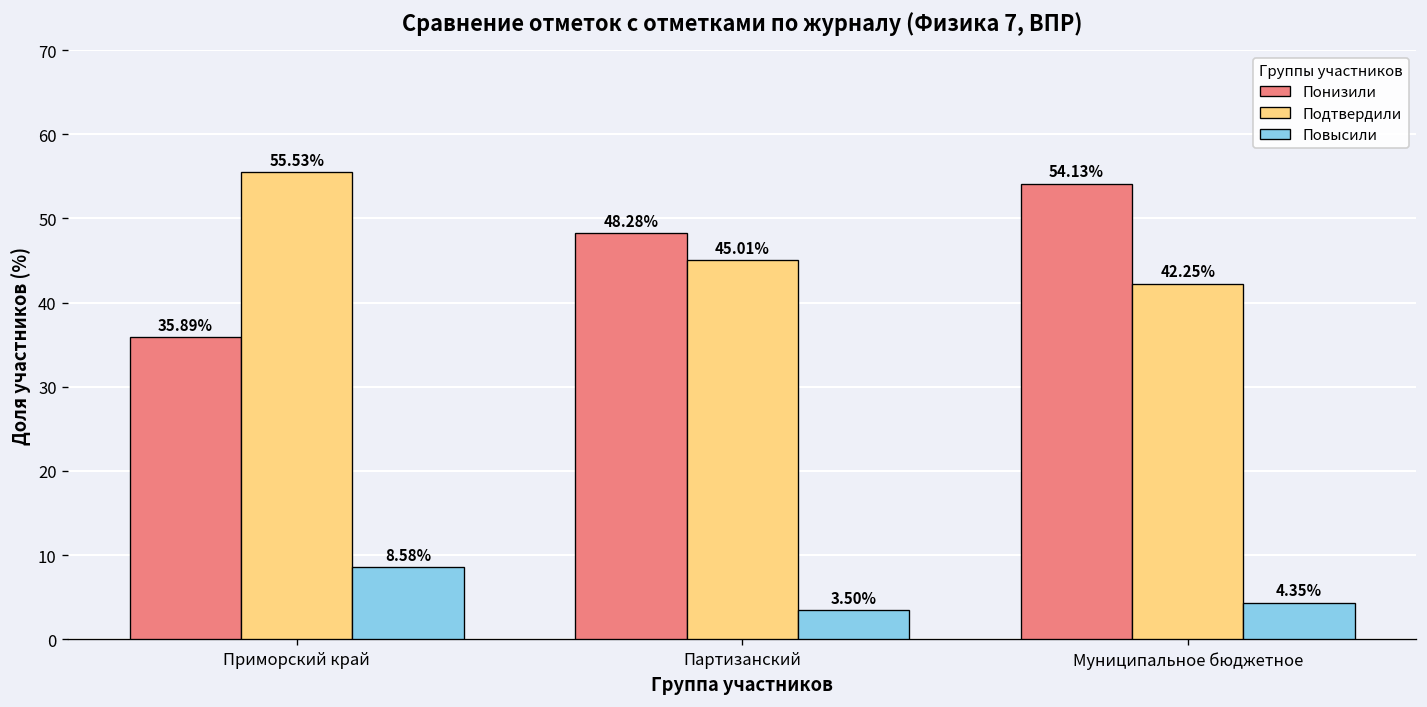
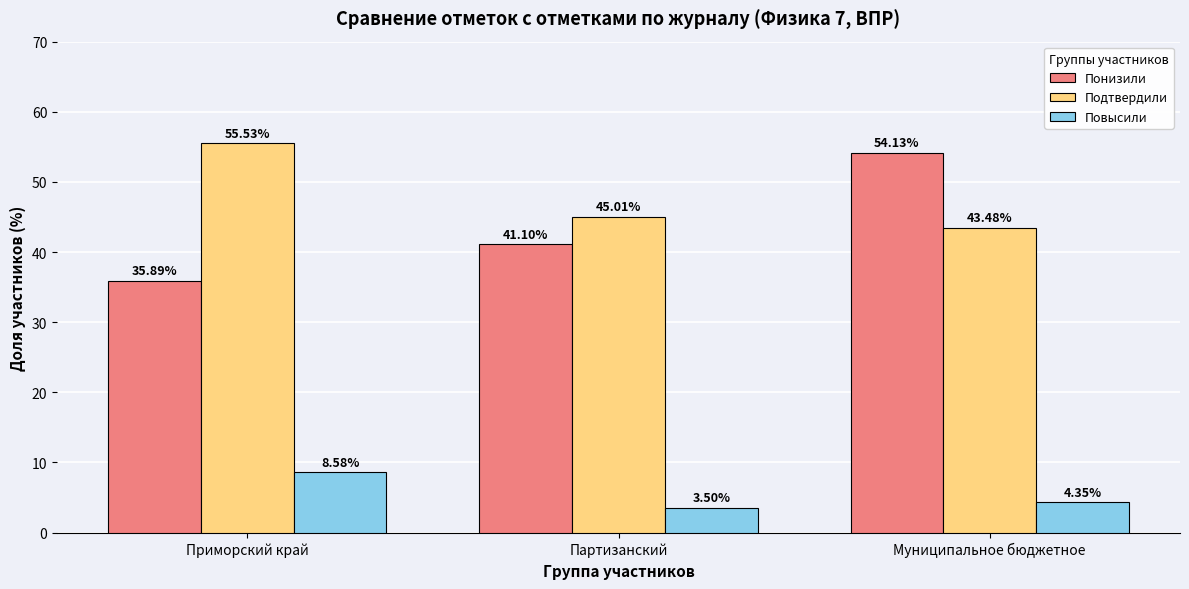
Понизили, Партизанский: 48.28% -> 41.10%
Подтвердили, Муниципальное бюджетное: 42.25% -> 43.48%
